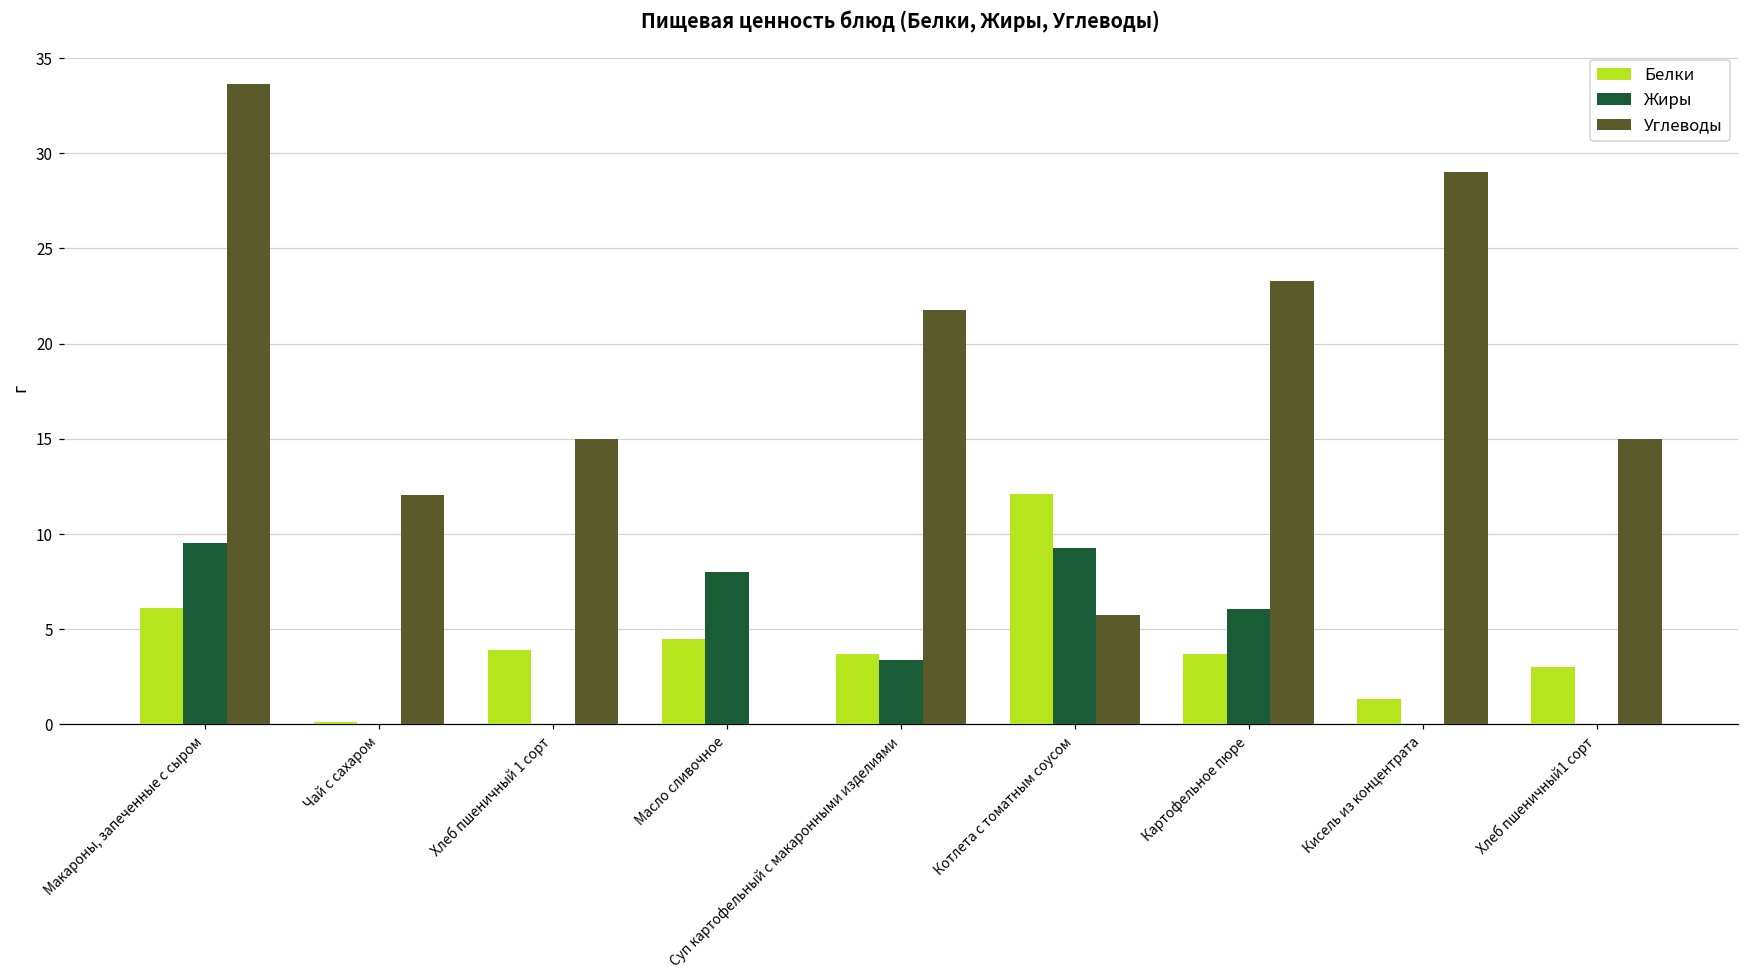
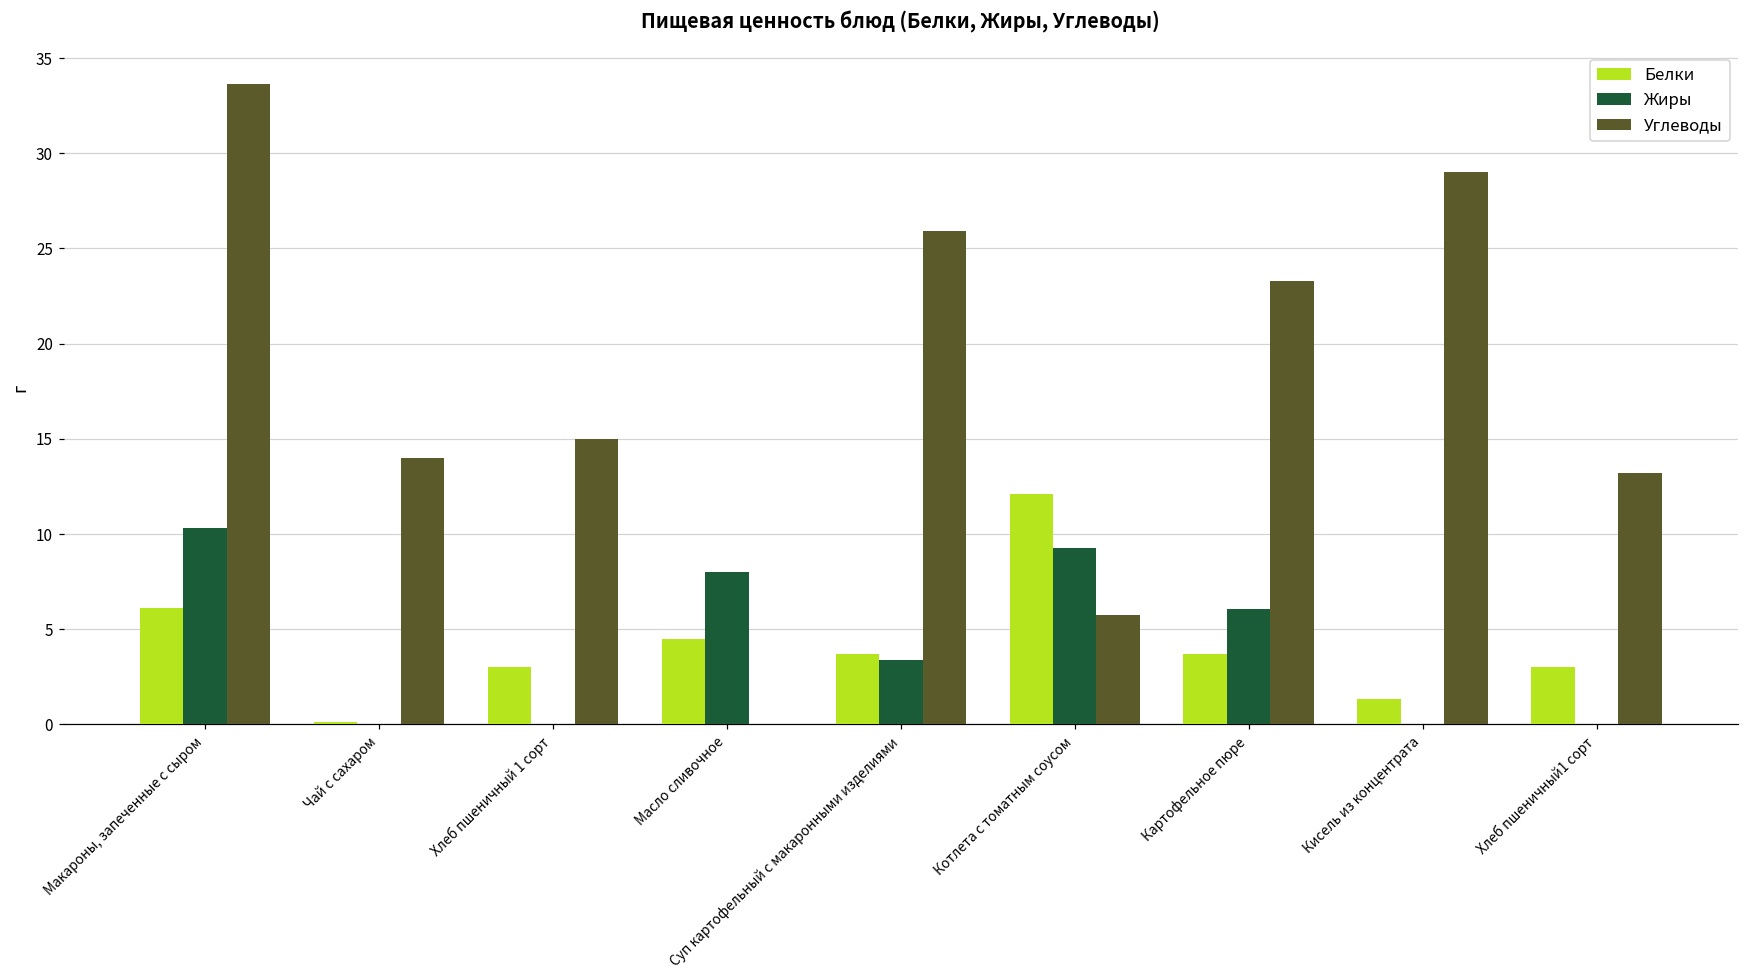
Жиры, Макароны, запеченные с сыром: 9.5 -> 10.3
Углеводы, Чай с сахаром: 12.0 -> 14.0
Белки, Хлеб пшеничный 1 сорт: 3.9 -> 3.0
Углеводы, Суп картофельный с макаронными изделиями: 21.8 -> 25.9
Углеводы, Хлеб пшеничный1 сорт: 15.0 -> 13.2
